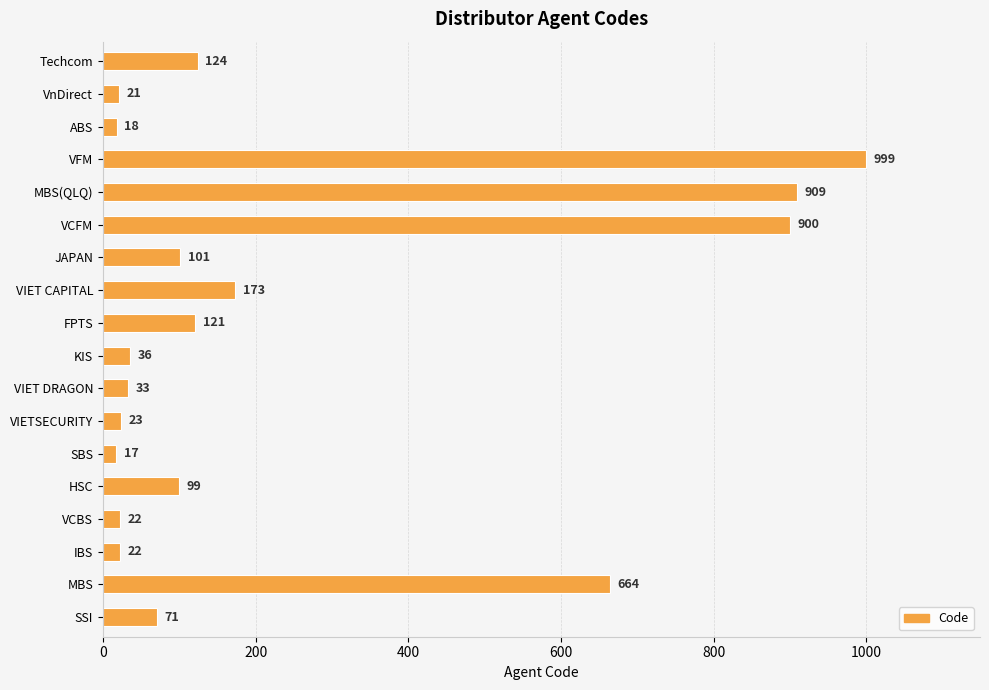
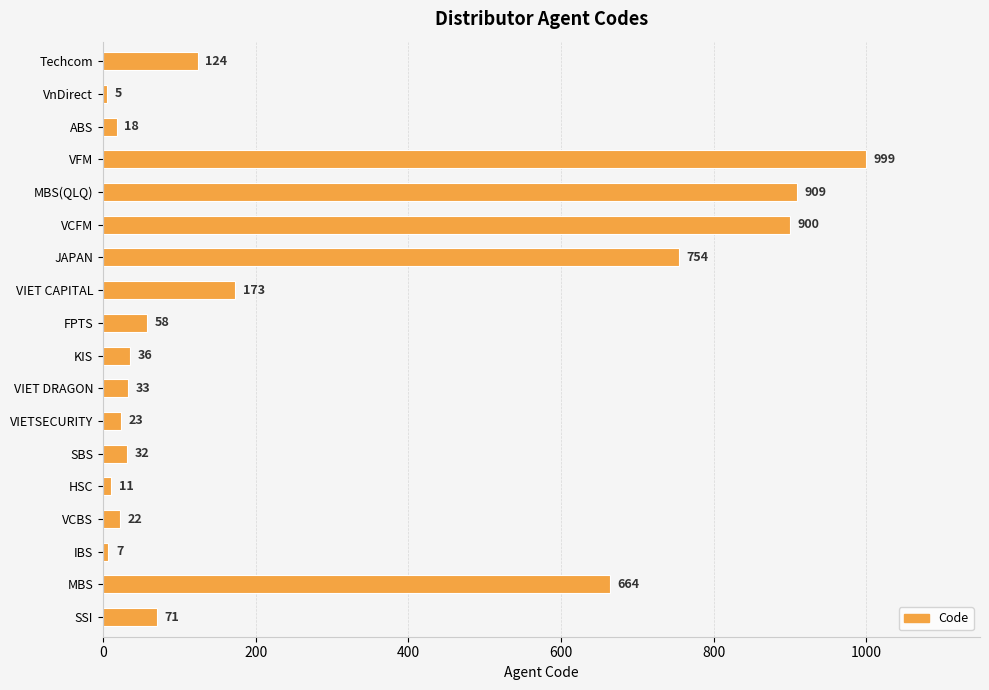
VnDirect: 21 -> 5
JAPAN: 101 -> 754
FPTS: 121 -> 58
SBS: 17 -> 32
HSC: 99 -> 11
IBS: 22 -> 7
